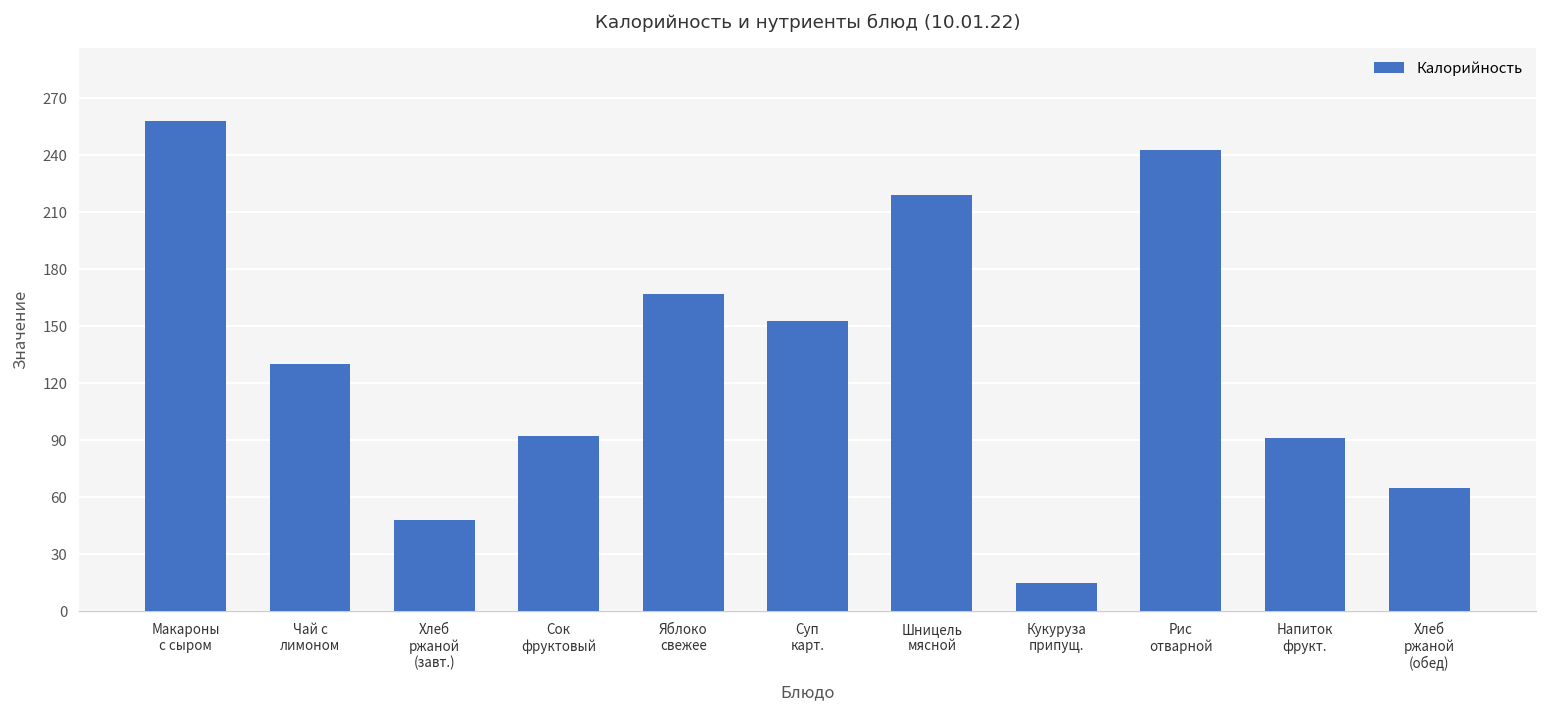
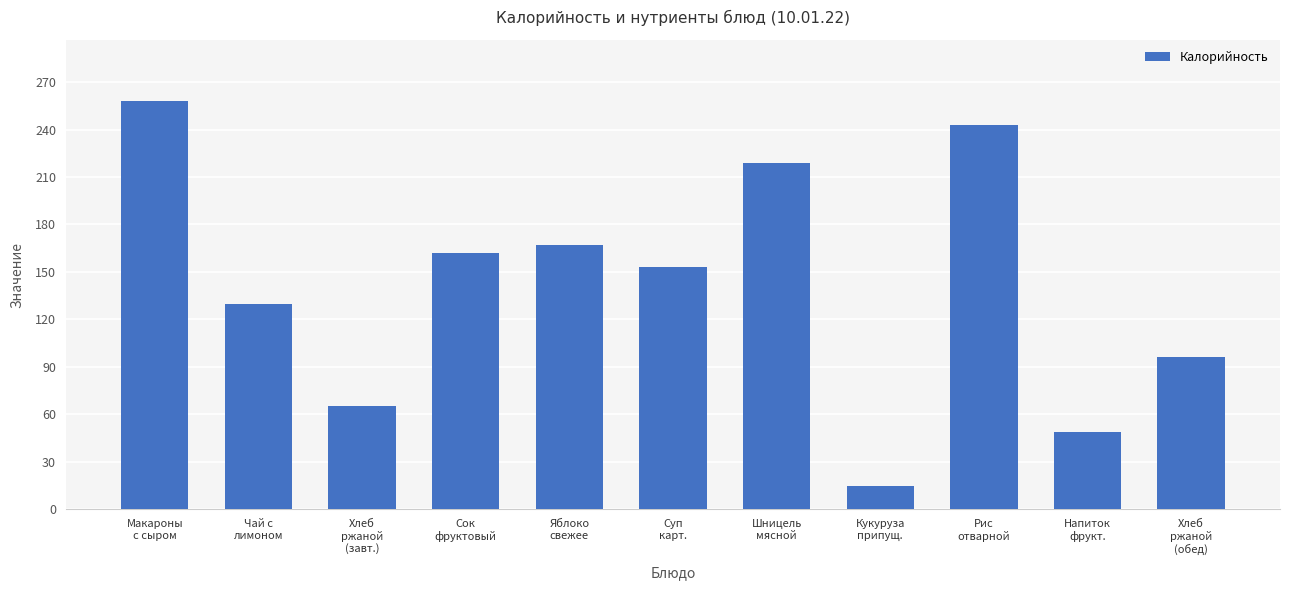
Хлеб ржаной (завт.): 48 -> 65
Сок фруктовый: 92 -> 162
Напиток фрукт.: 91 -> 49
Хлеб ржаной (обед): 65 -> 96
